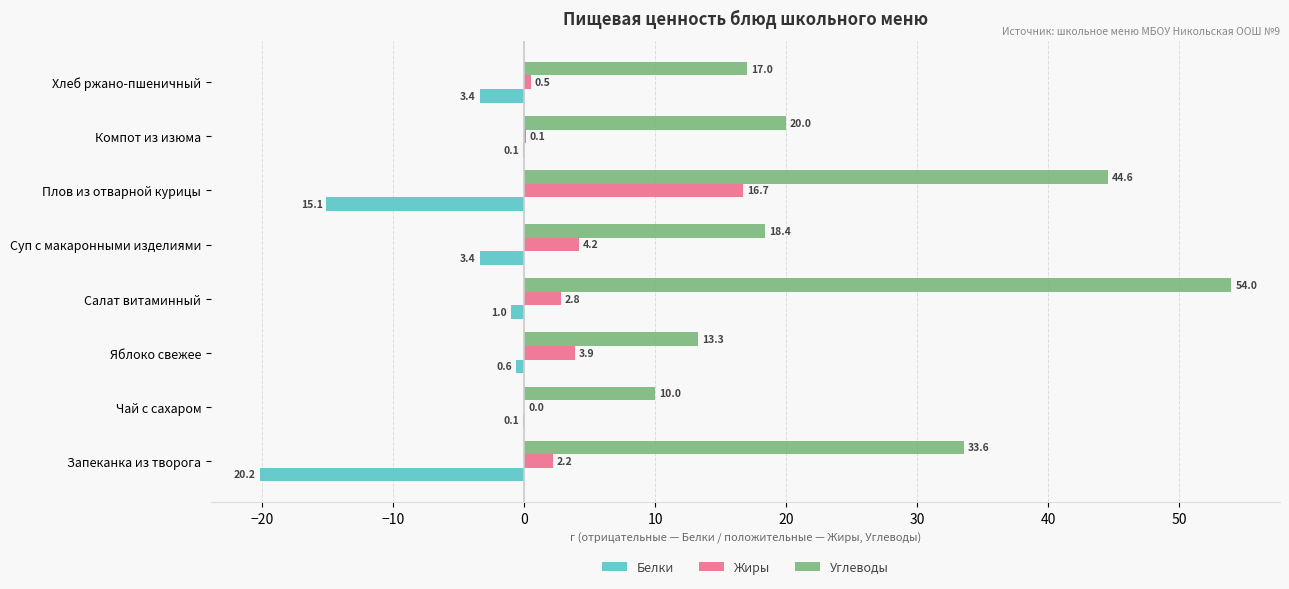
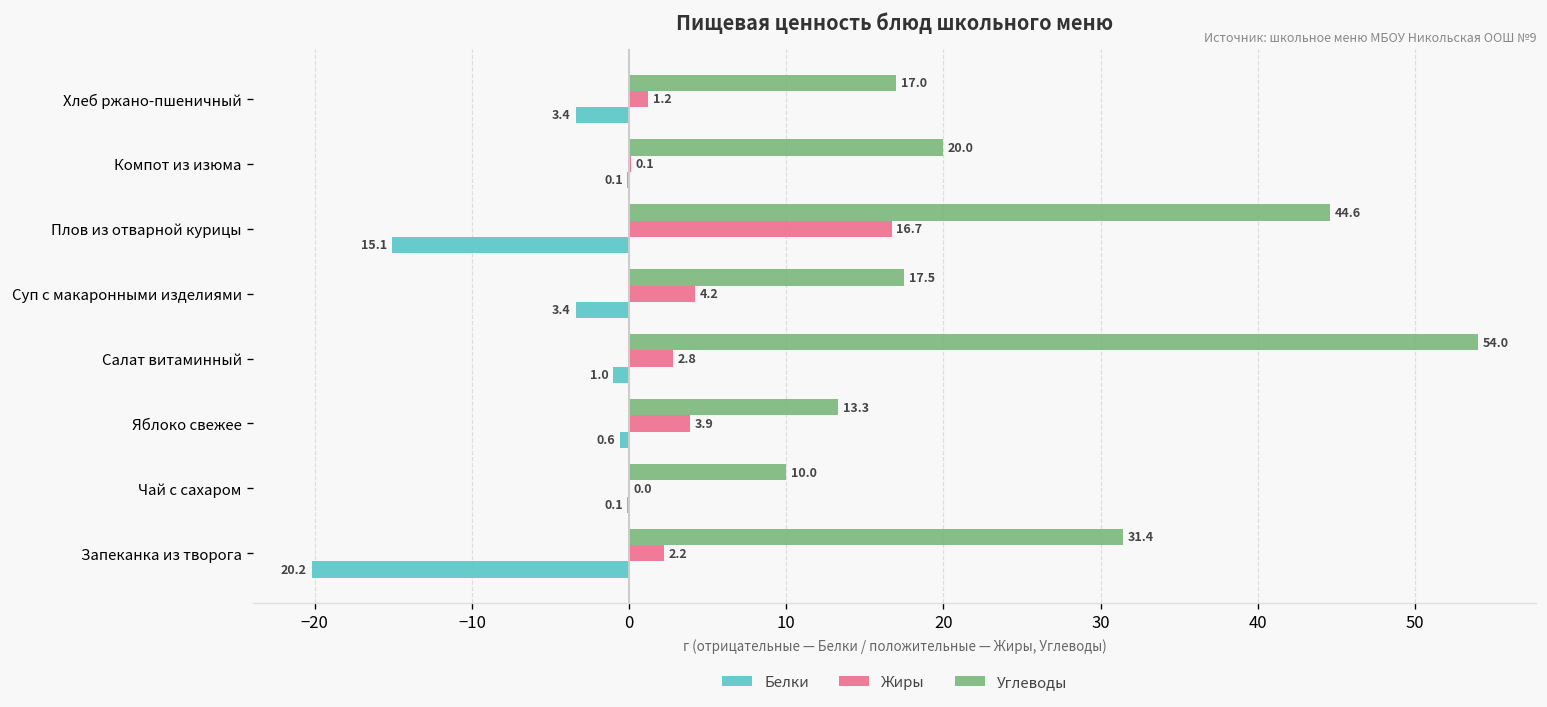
Жиры, Хлеб ржано-пшеничный: 0.5 -> 1.2
Углеводы, Суп с макаронными изделиями: 18.4 -> 17.5
Углеводы, Запеканка из творога: 33.6 -> 31.4
